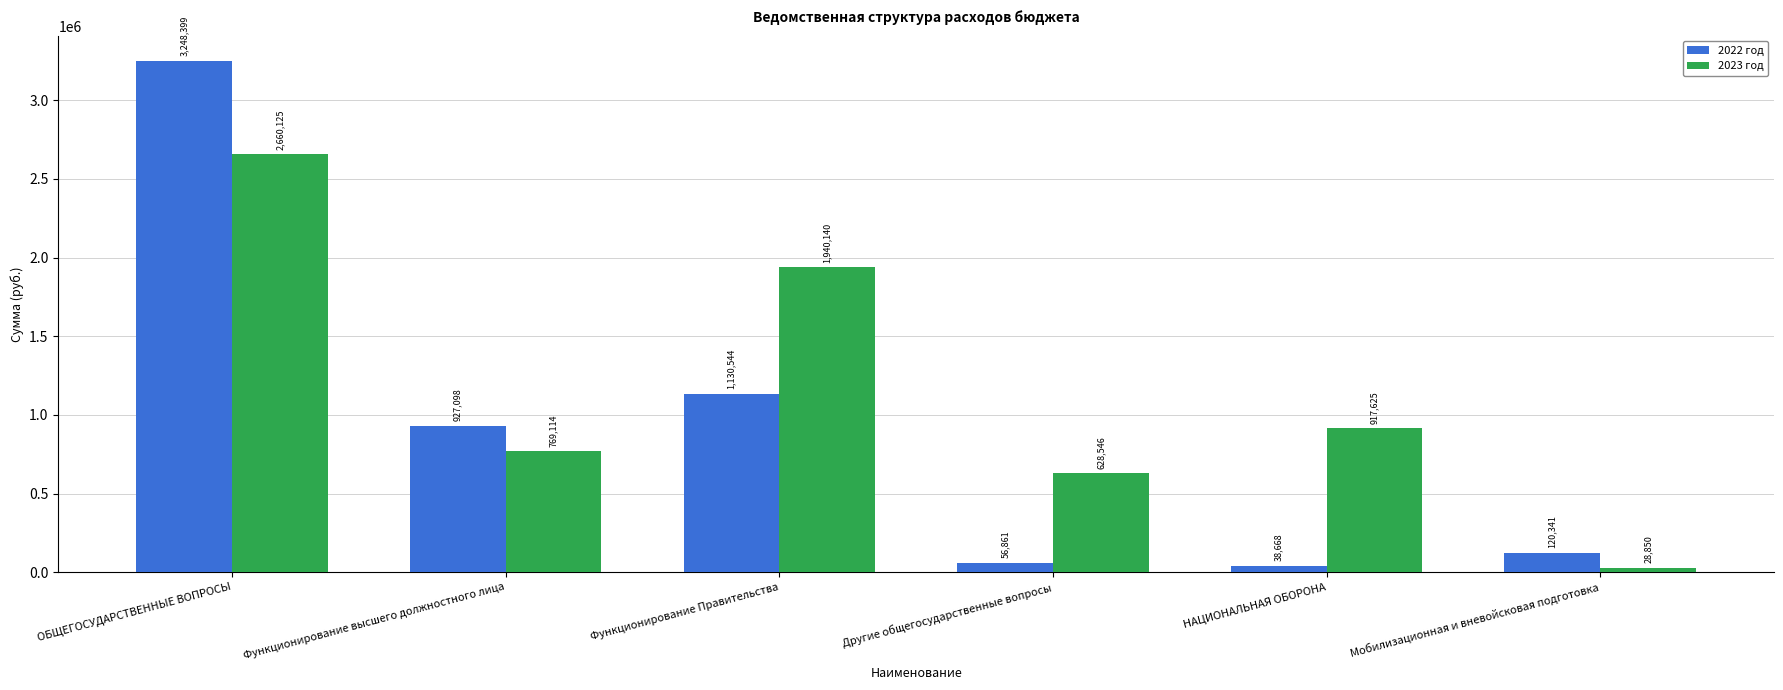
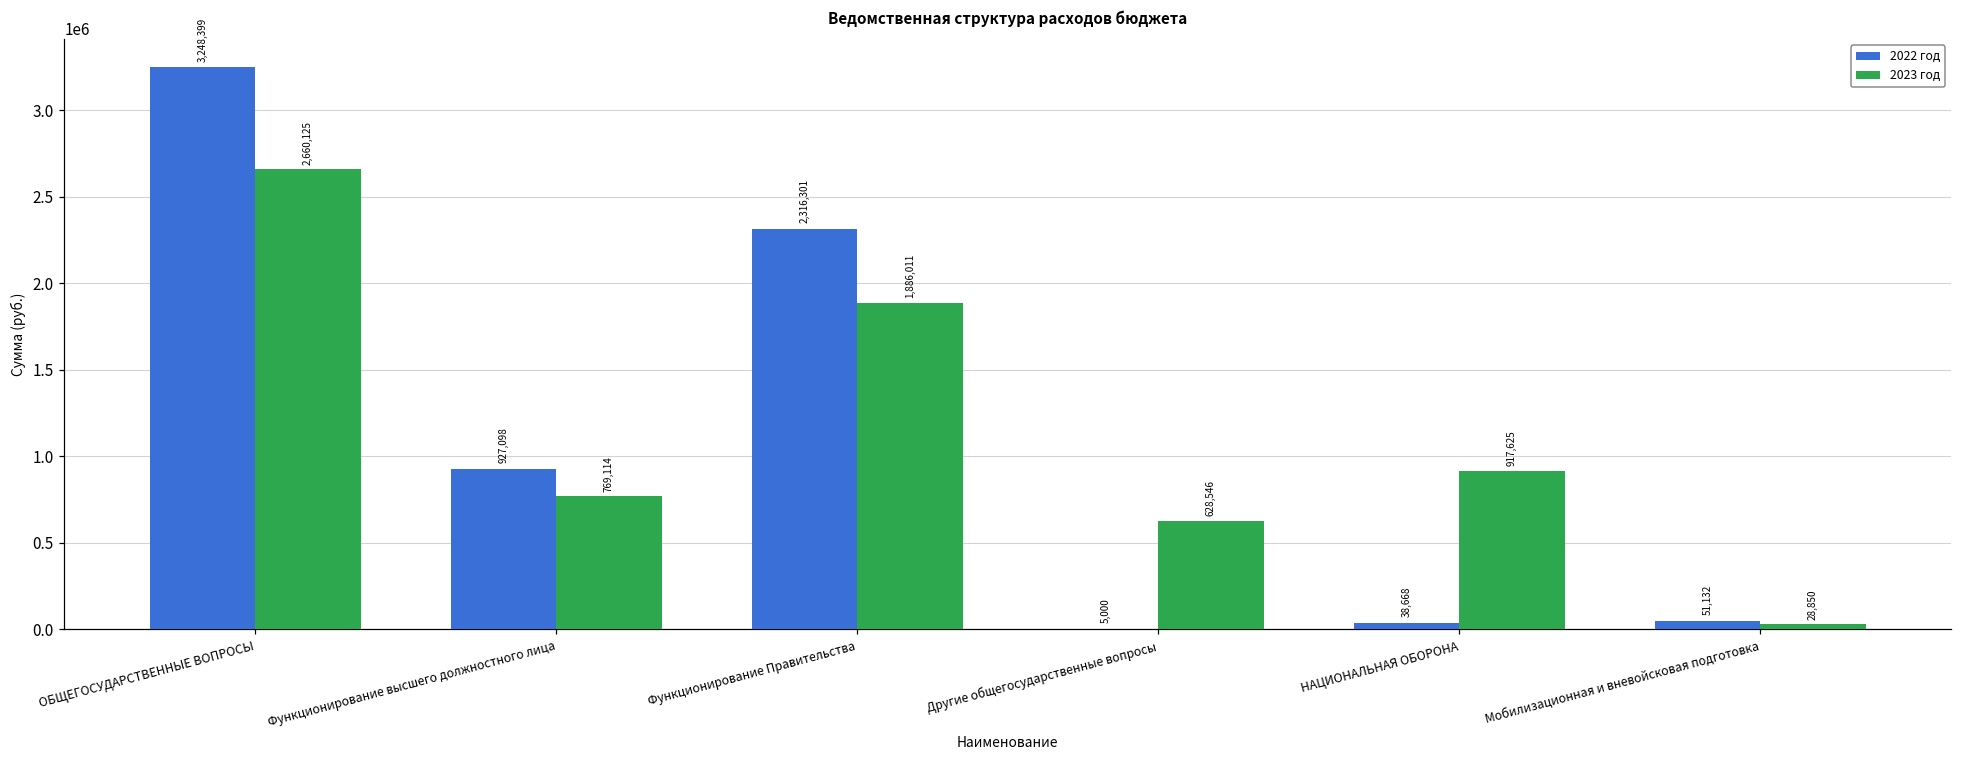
2022 год, Функционирование Правительства: 1,130,544 -> 2,316,301
2023 год, Функционирование Правительства: 1,940,140 -> 1,886,011
2022 год, Другие общегосударственные вопросы: 56,861 -> 5,000
2022 год, Мобилизационная и вневойсковая подготовка: 120,341 -> 51,132
